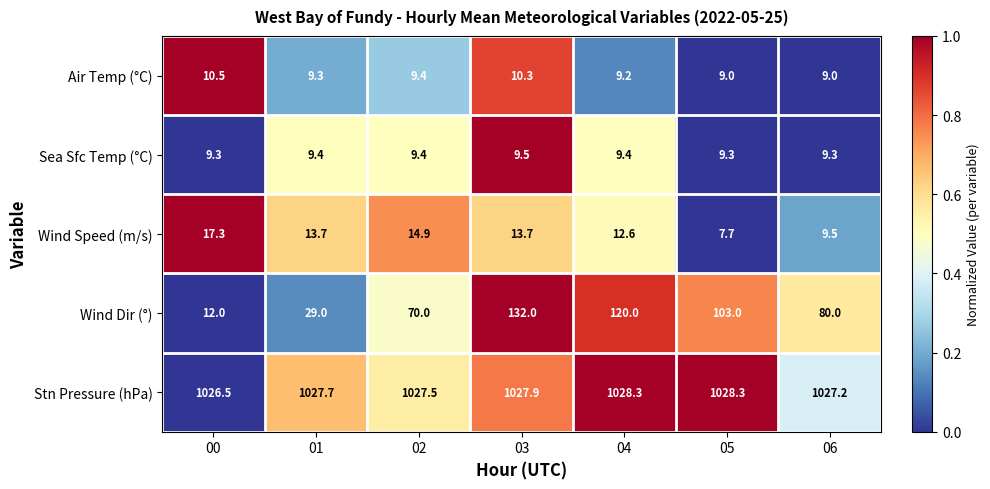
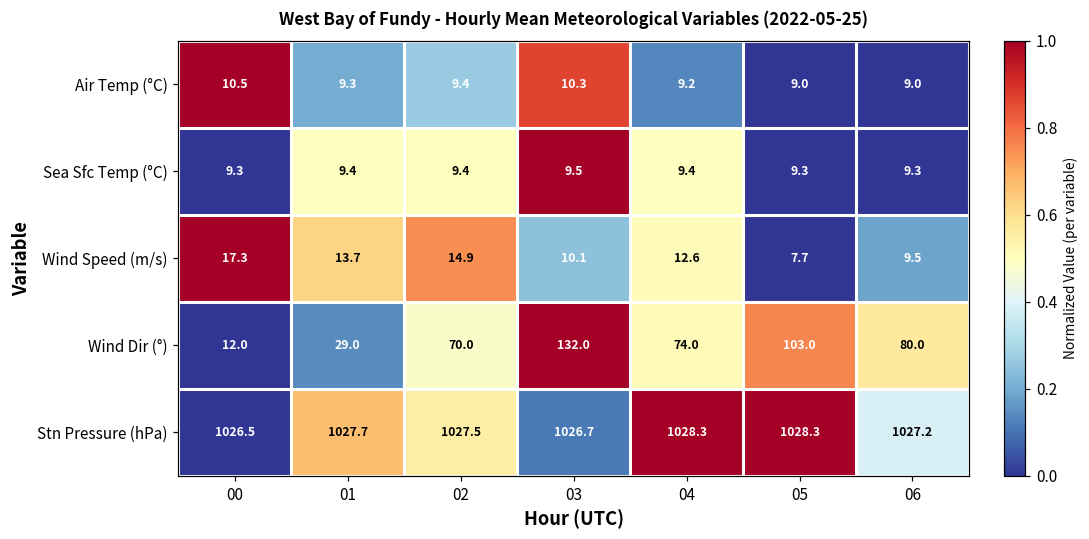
Wind Speed (m/s), 03: 13.7 -> 10.1
Wind Dir (°), 04: 120.0 -> 74.0
Stn Pressure (hPa), 03: 1027.9 -> 1026.7
